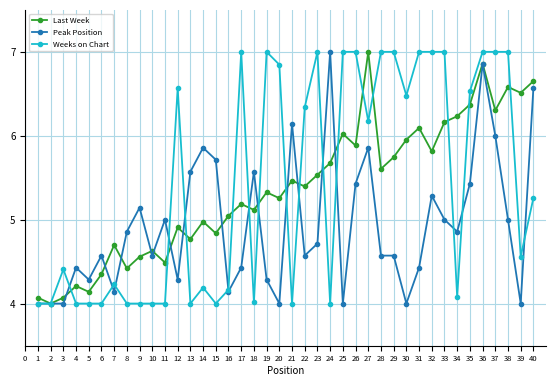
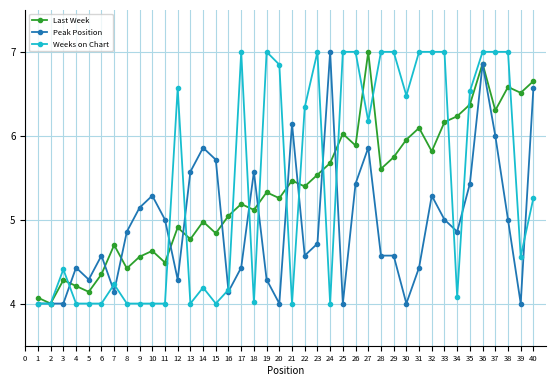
Last Week, 3: 4.1 -> 4.3
Peak Position, 10: 4.6 -> 5.3
